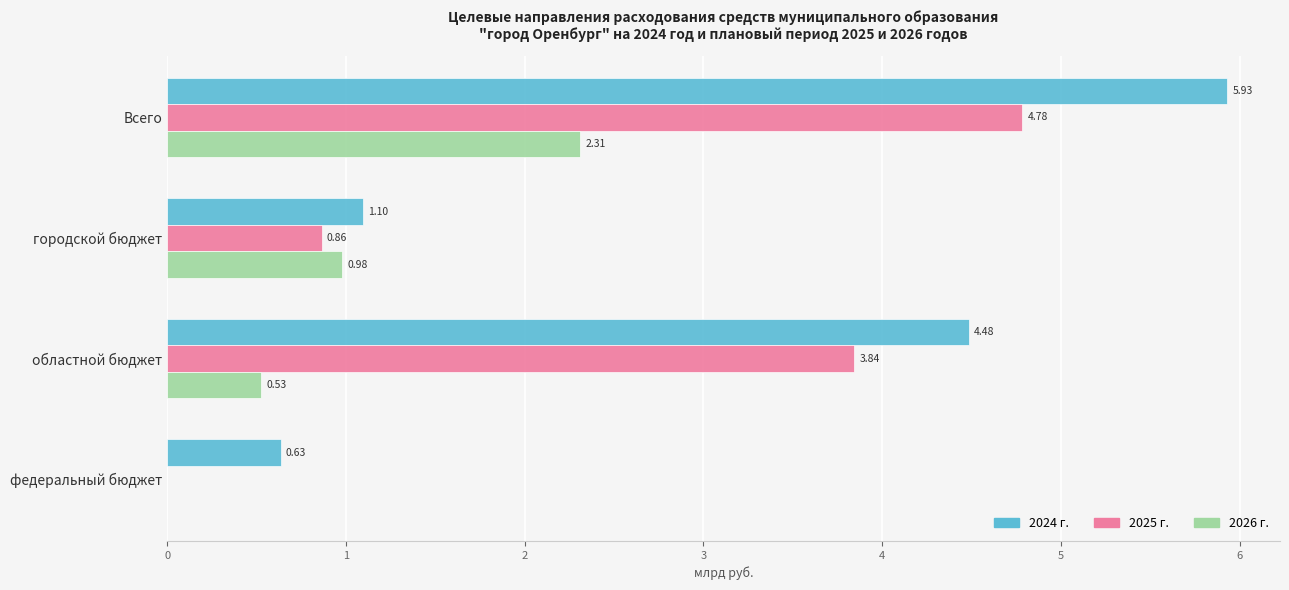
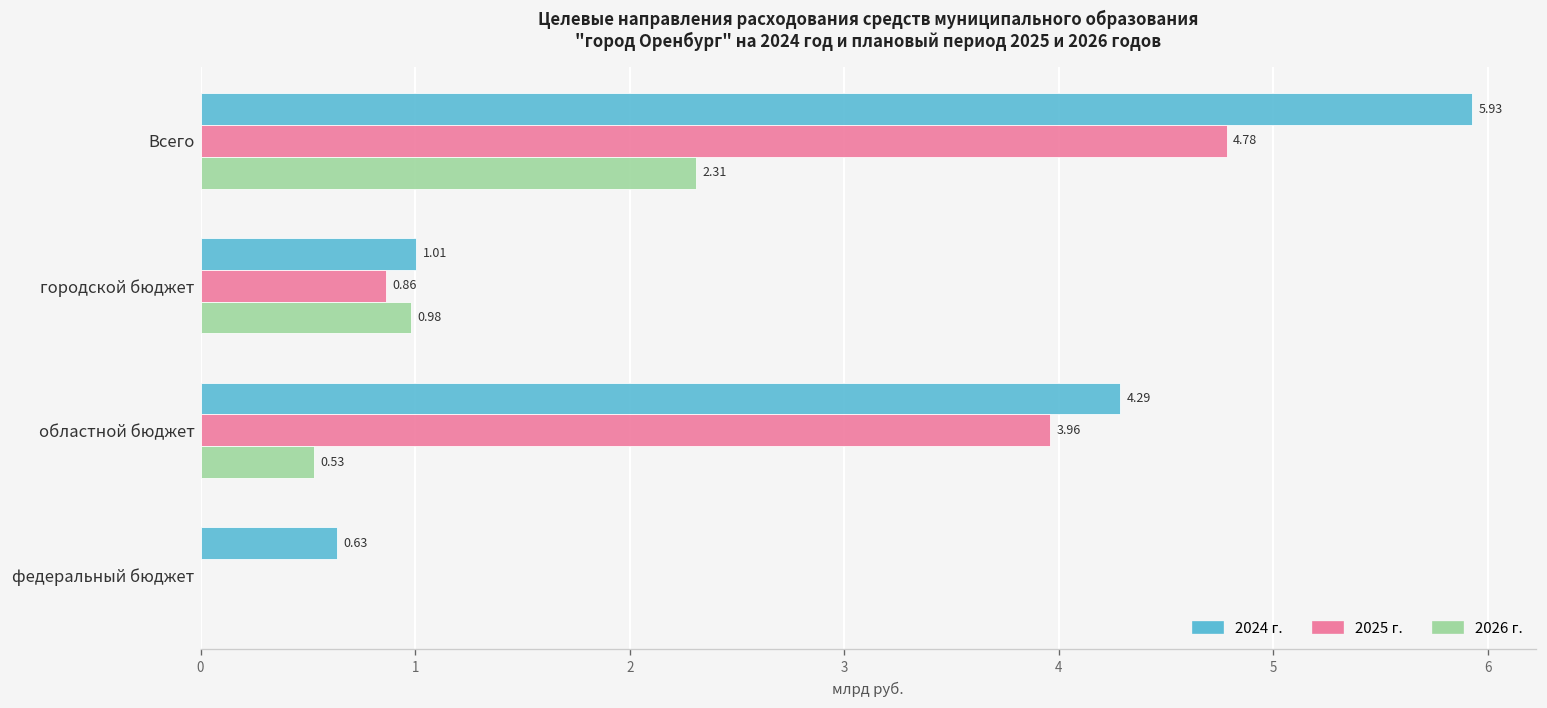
2024 г., городской бюджет: 1.10 -> 1.01
2024 г., областной бюджет: 4.48 -> 4.29
2025 г., областной бюджет: 3.84 -> 3.96
